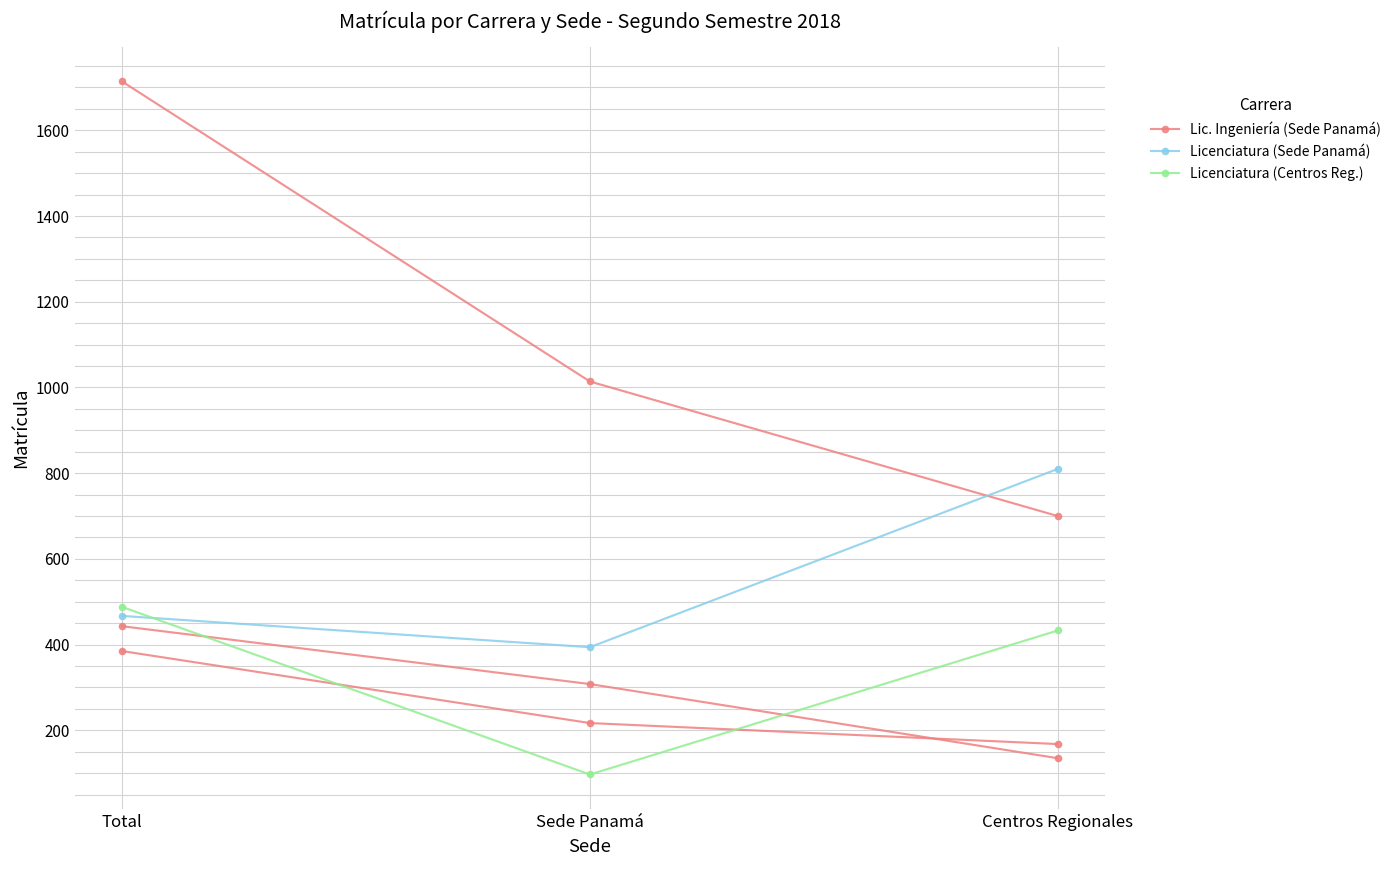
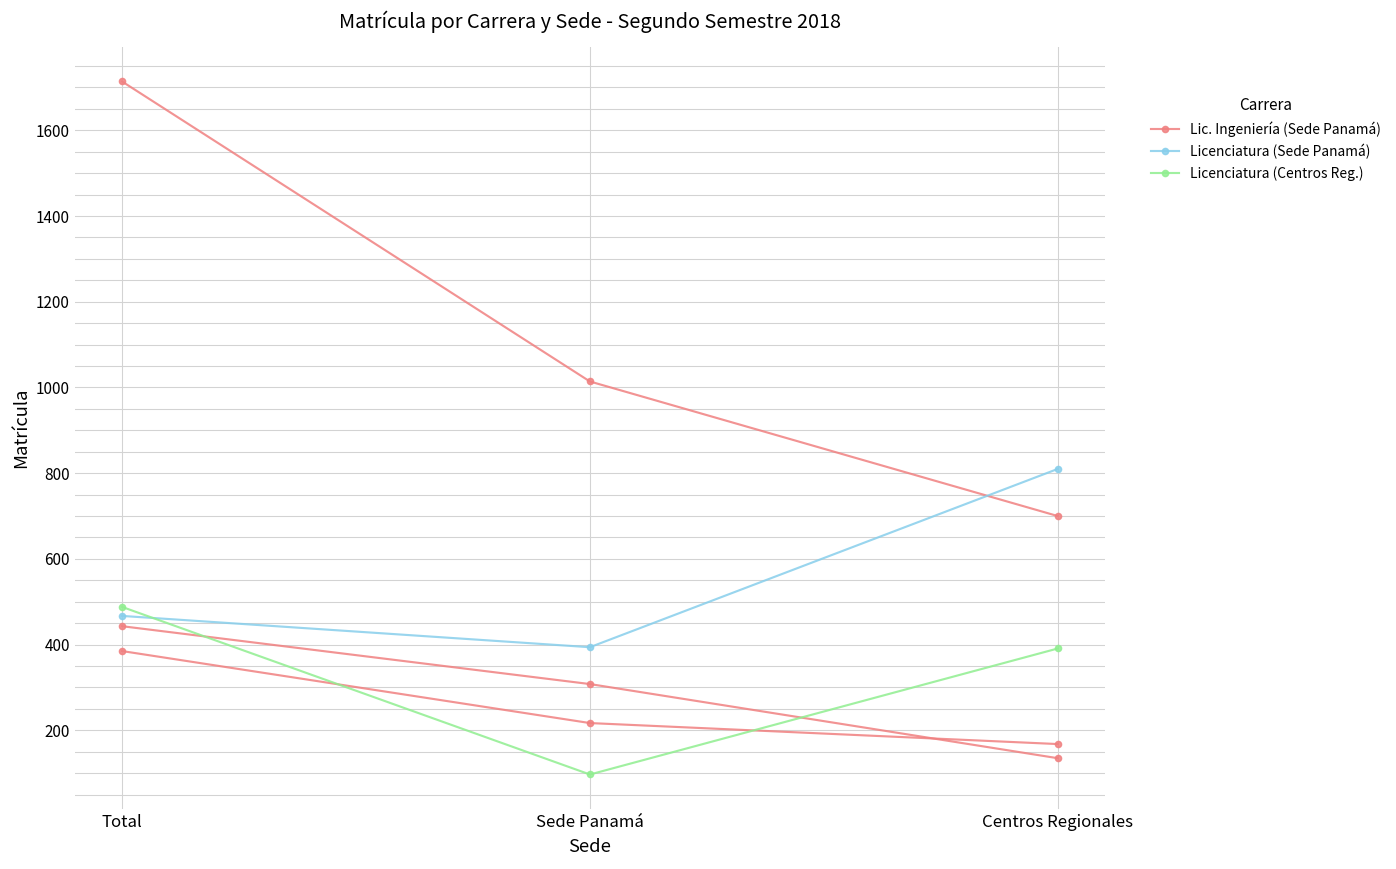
Licenciatura (Centros Reg.), Centros Regionales: 430 -> 390
